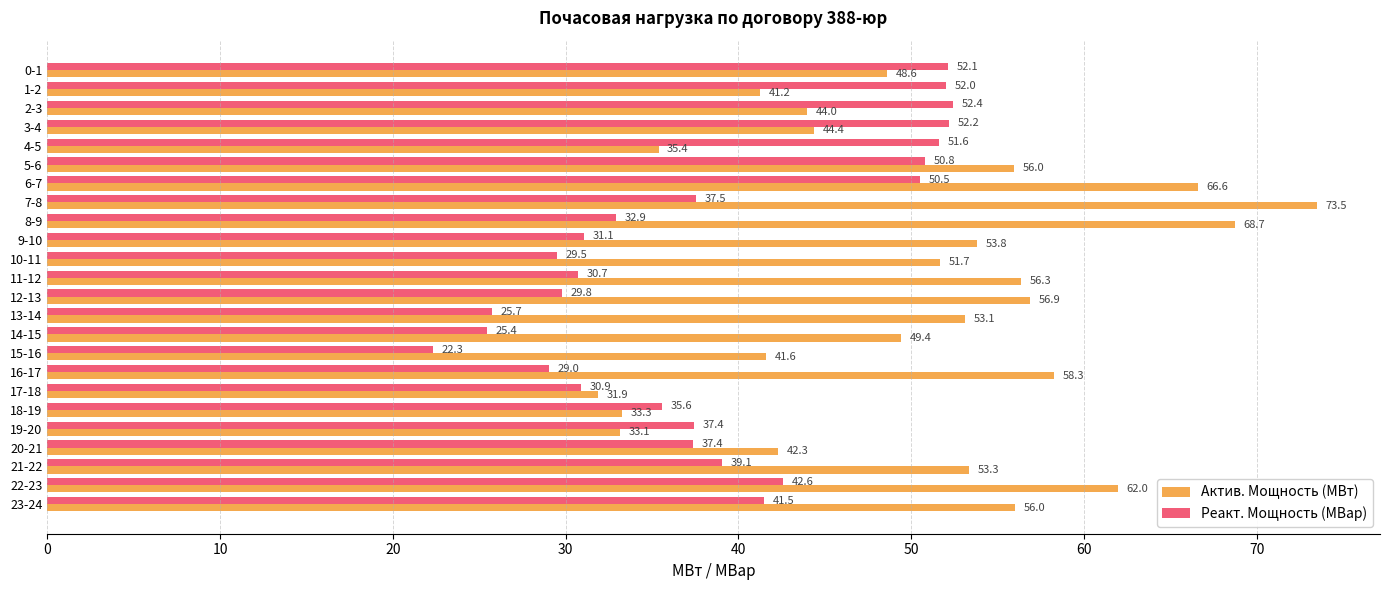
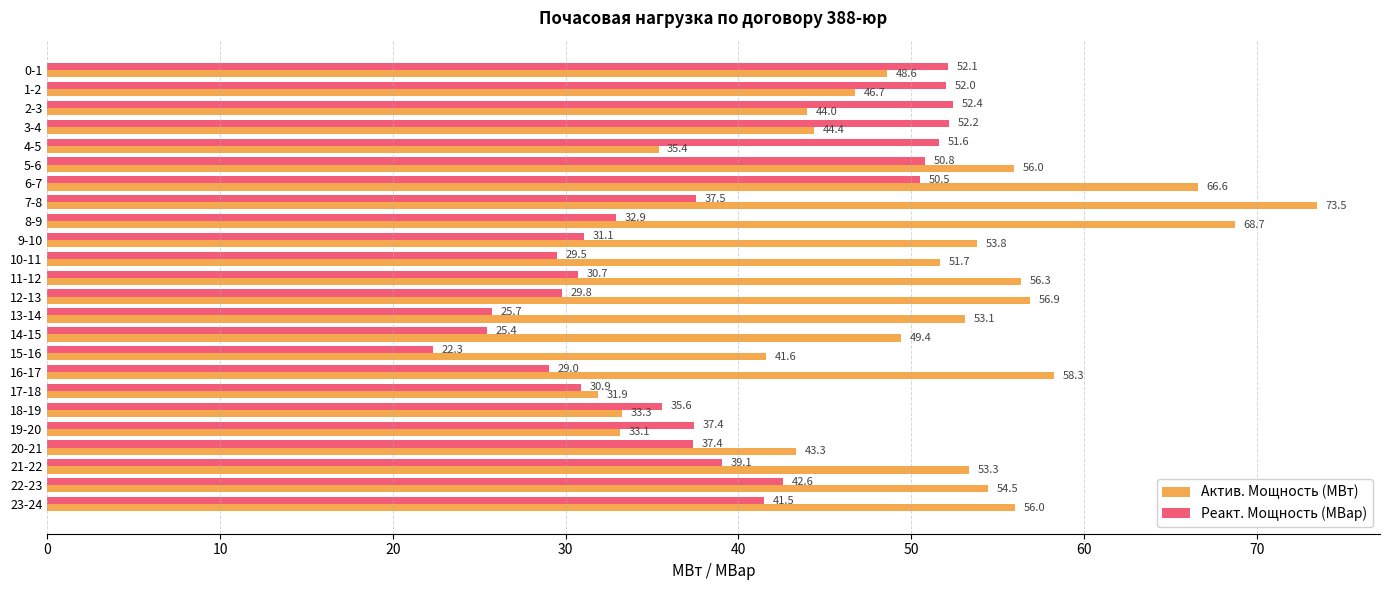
Актив. Мощность (МВт), 1-2: 41.2 -> 46.7
Актив. Мощность (МВт), 20-21: 42.3 -> 43.3
Актив. Мощность (МВт), 22-23: 62.0 -> 54.5
